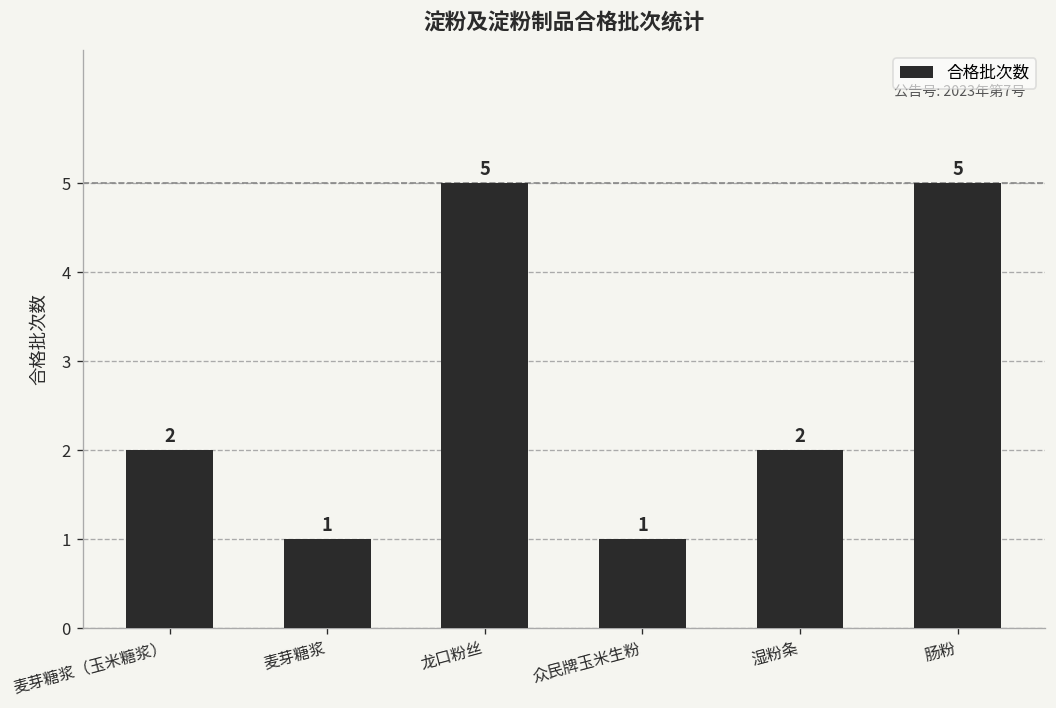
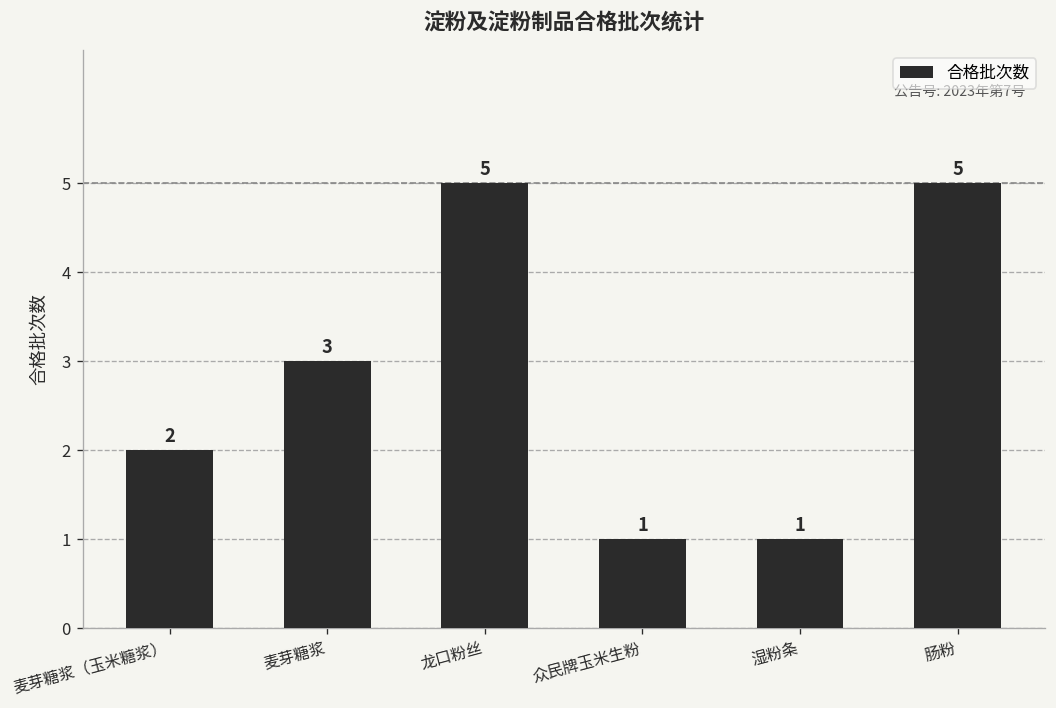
麦芽糖浆: 1 -> 3
湿粉条: 2 -> 1
